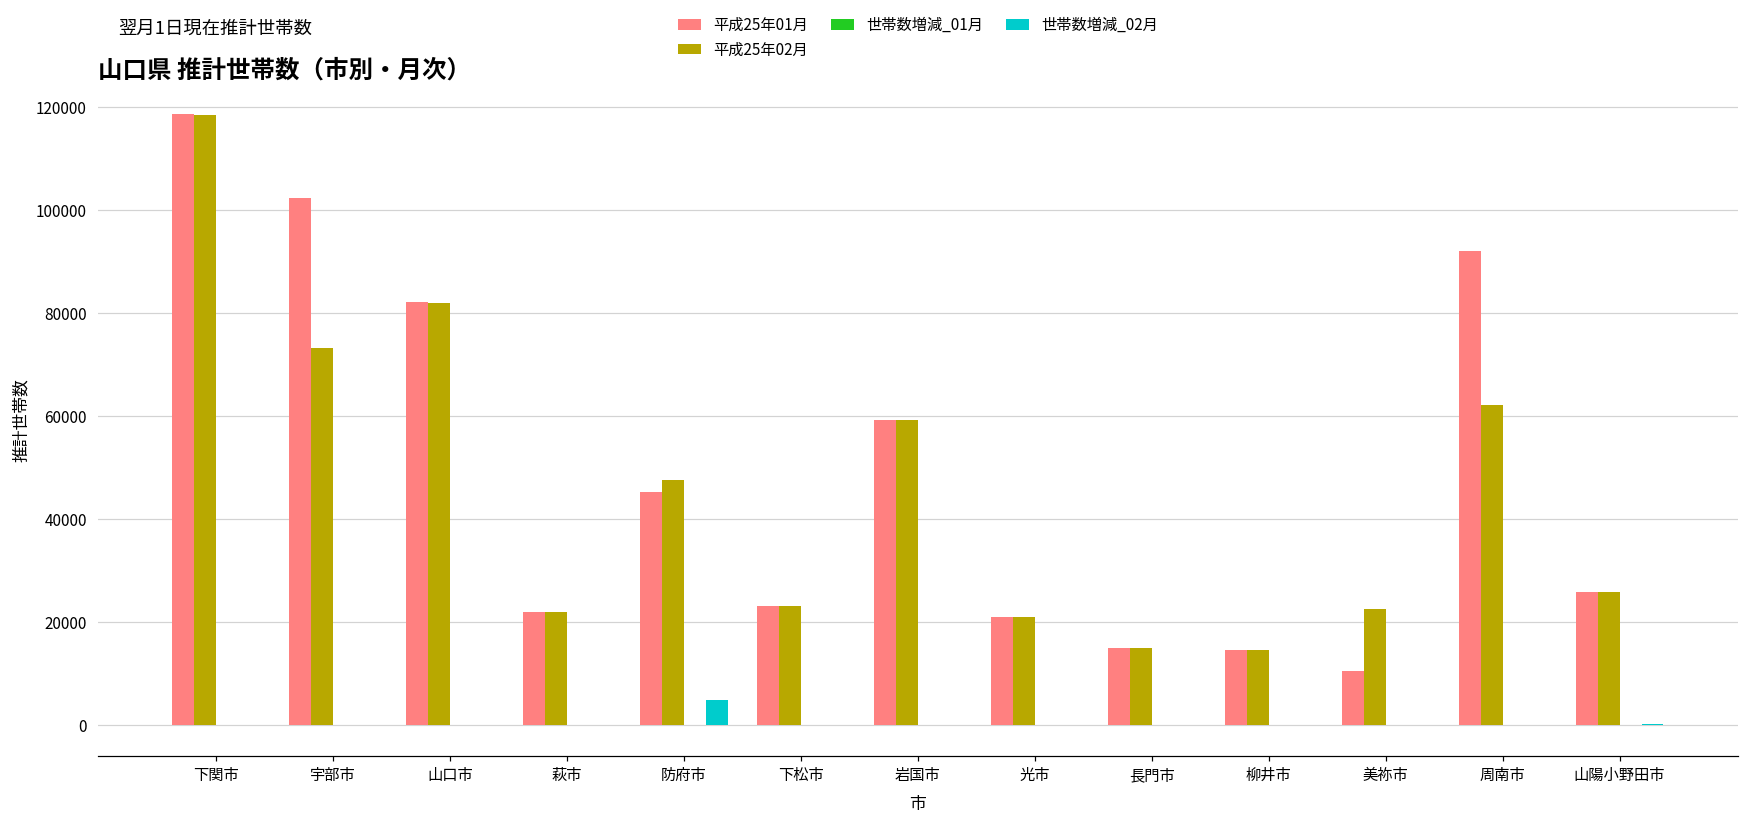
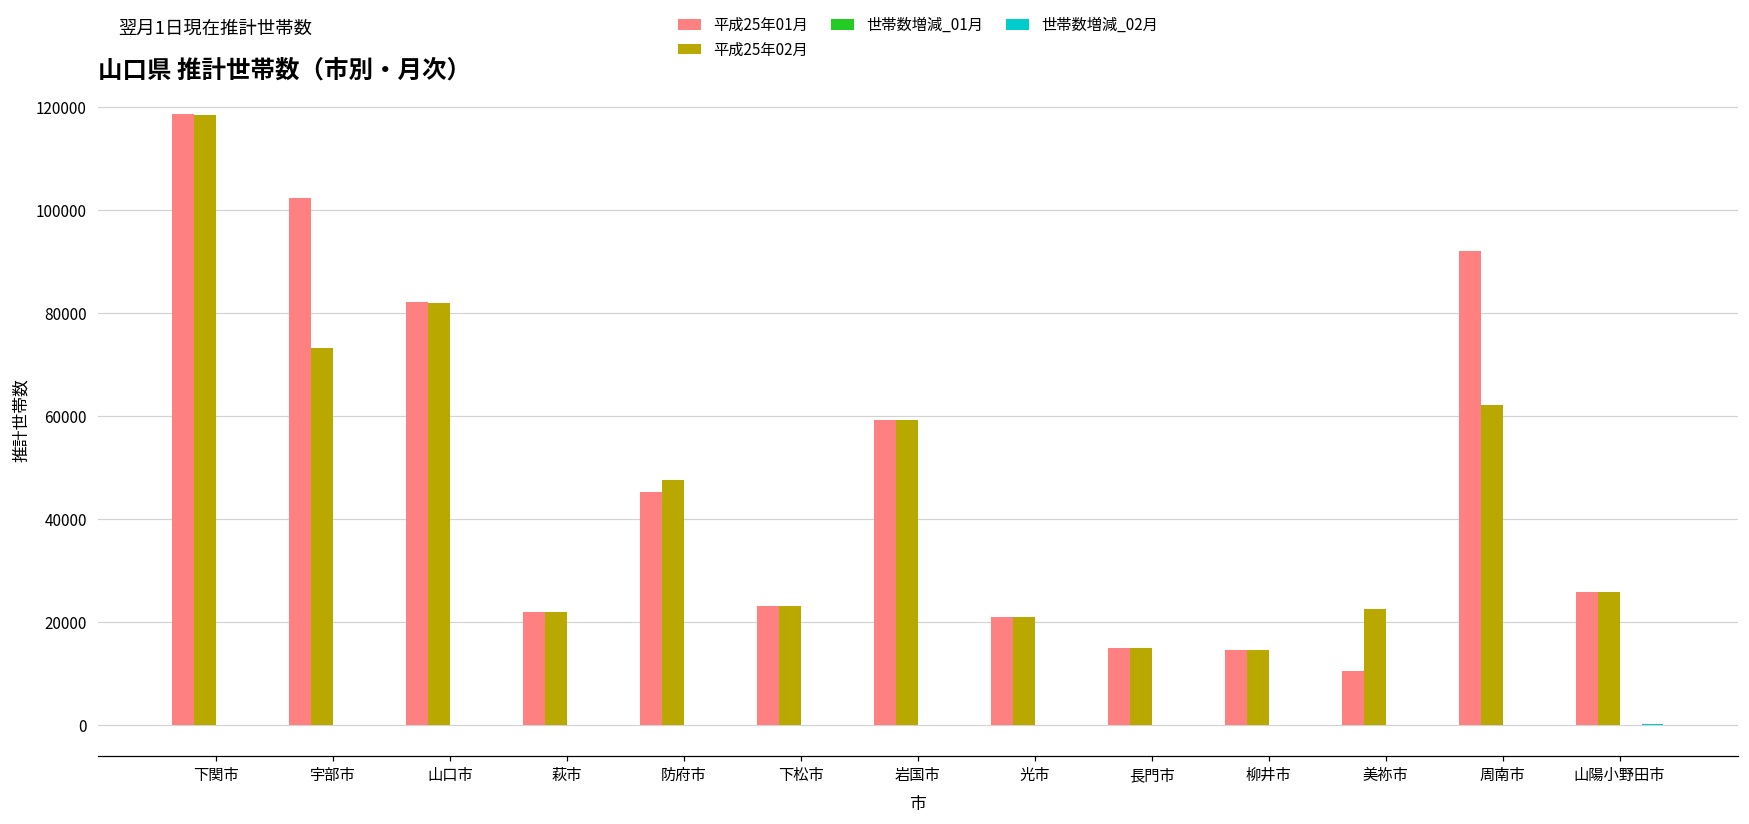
世帯数増減_02月, 防府市: 5000 -> 0
